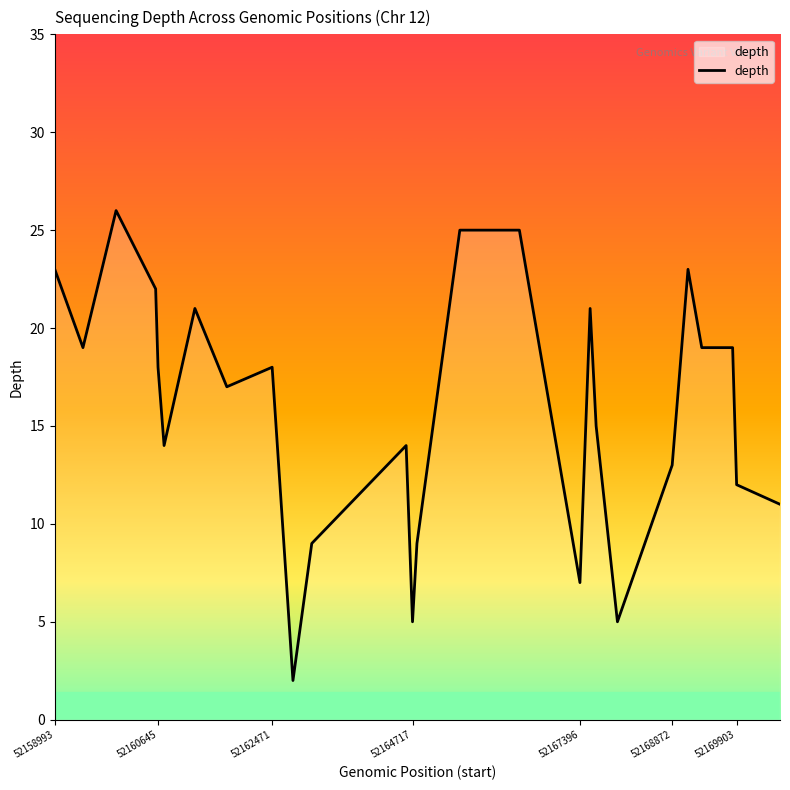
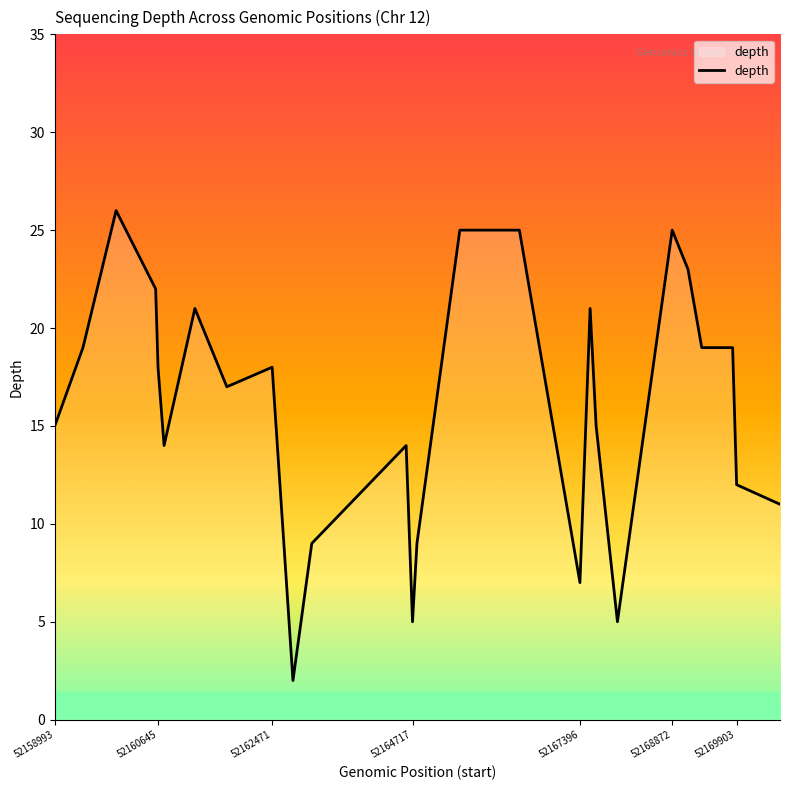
52158993: 23 -> 15
52168872: 13 -> 25
